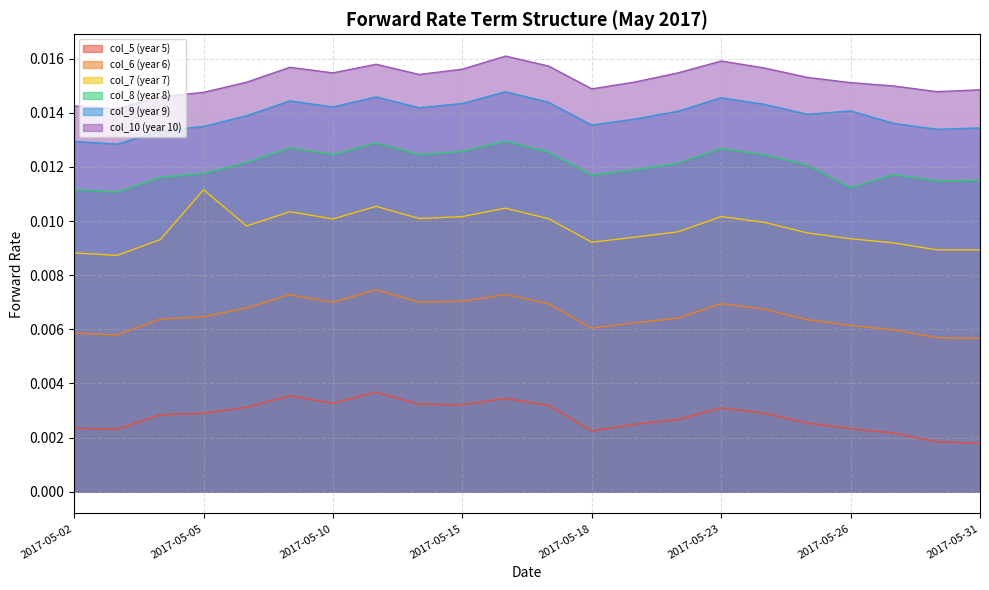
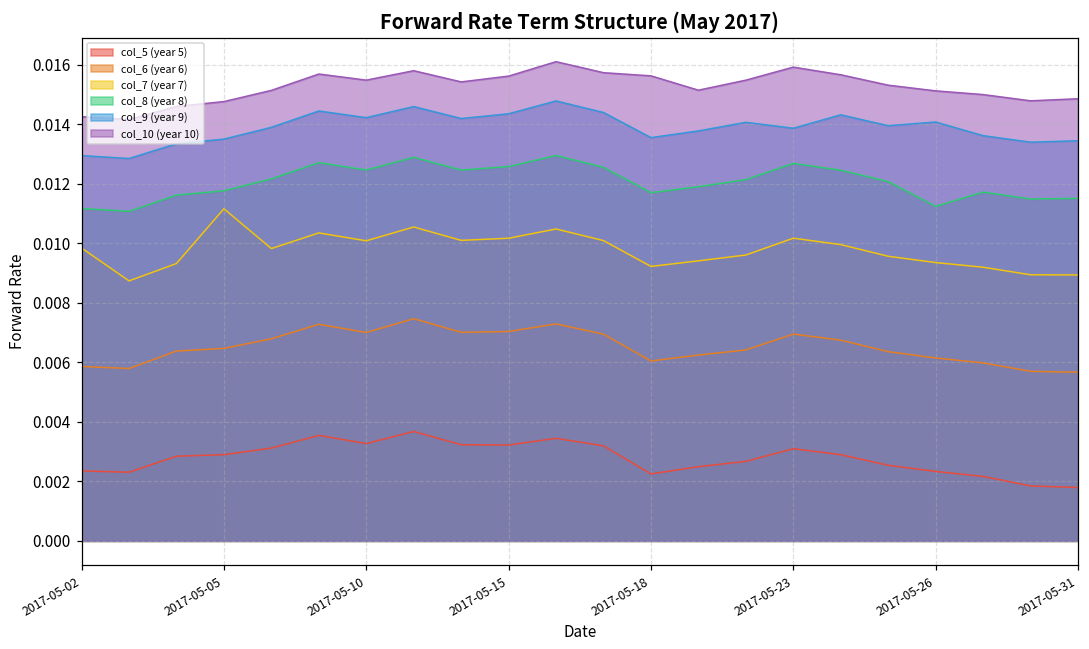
col_7 (year 7), 2017-05-02: 0.0088 -> 0.0098
col_10 (year 10), 2017-05-18: 0.0149 -> 0.0156
col_9 (year 9), 2017-05-23: 0.0146 -> 0.0139
